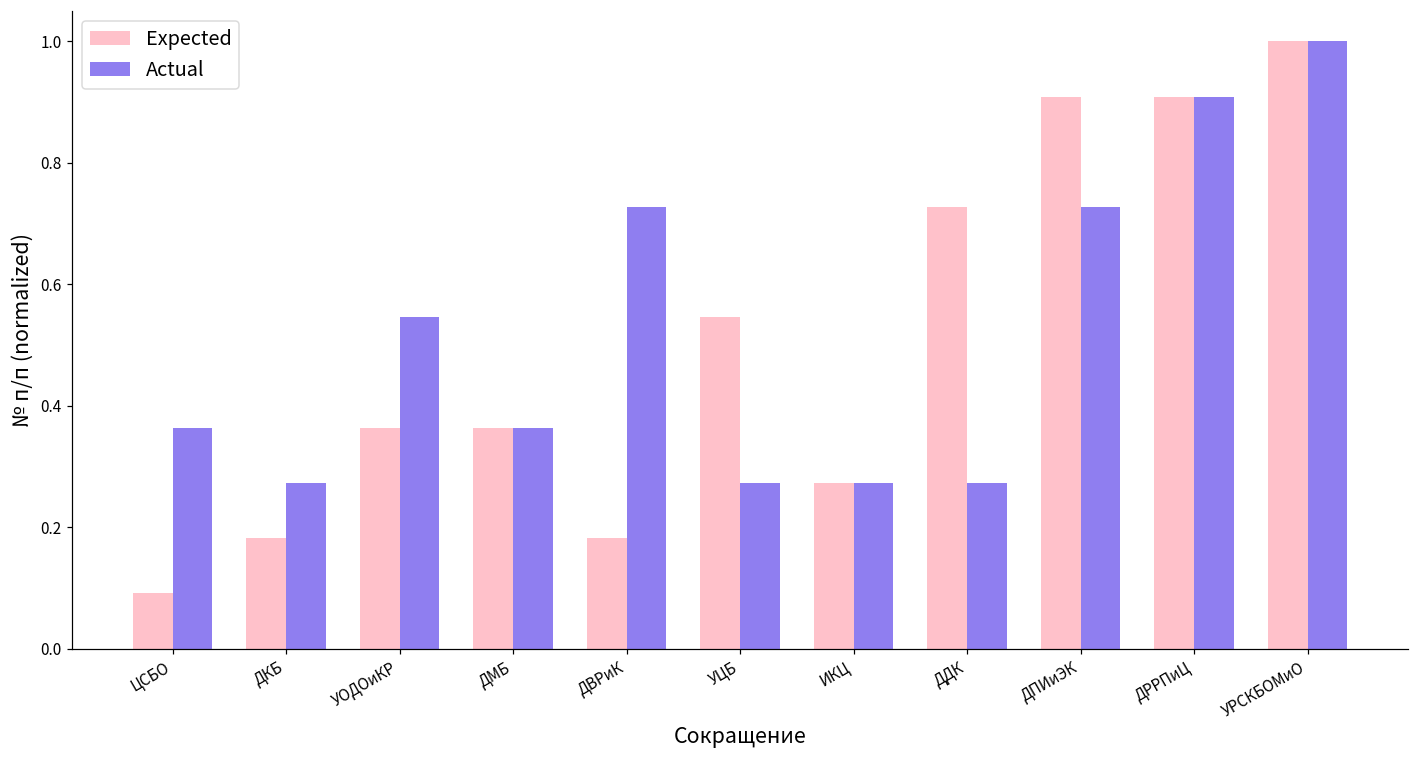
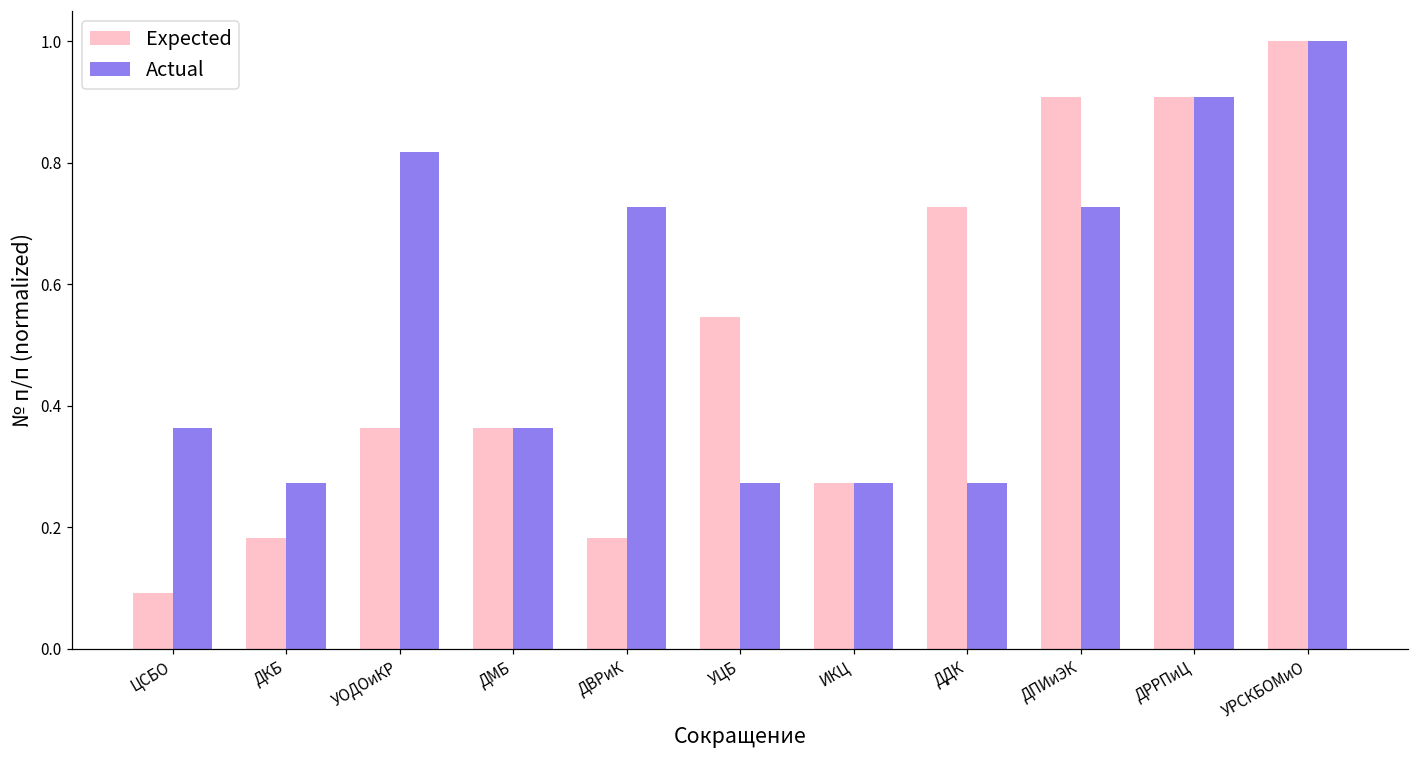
Actual, УОДОиКР: 0.55 -> 0.82
